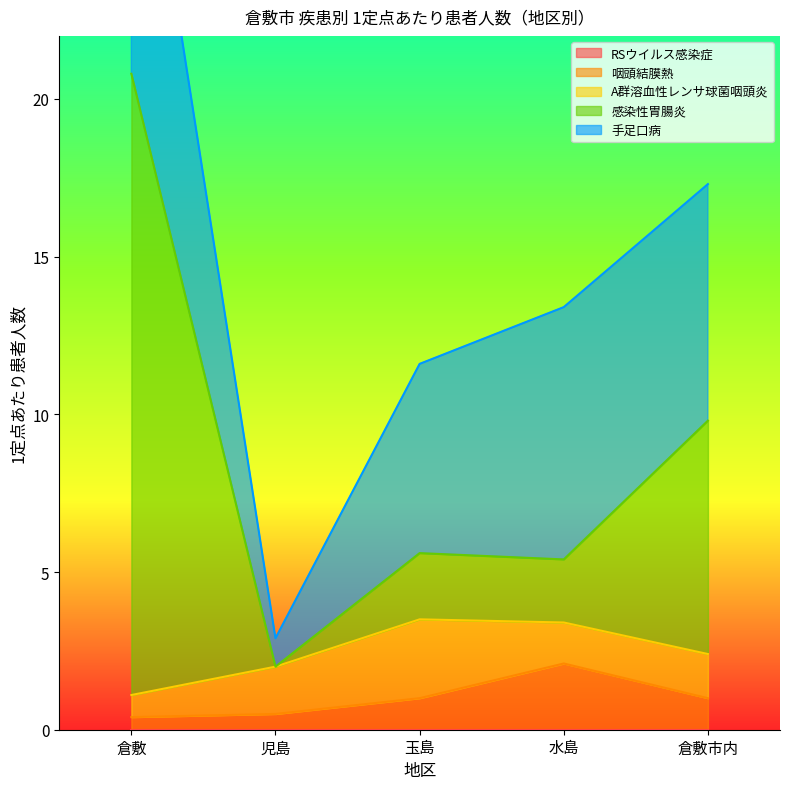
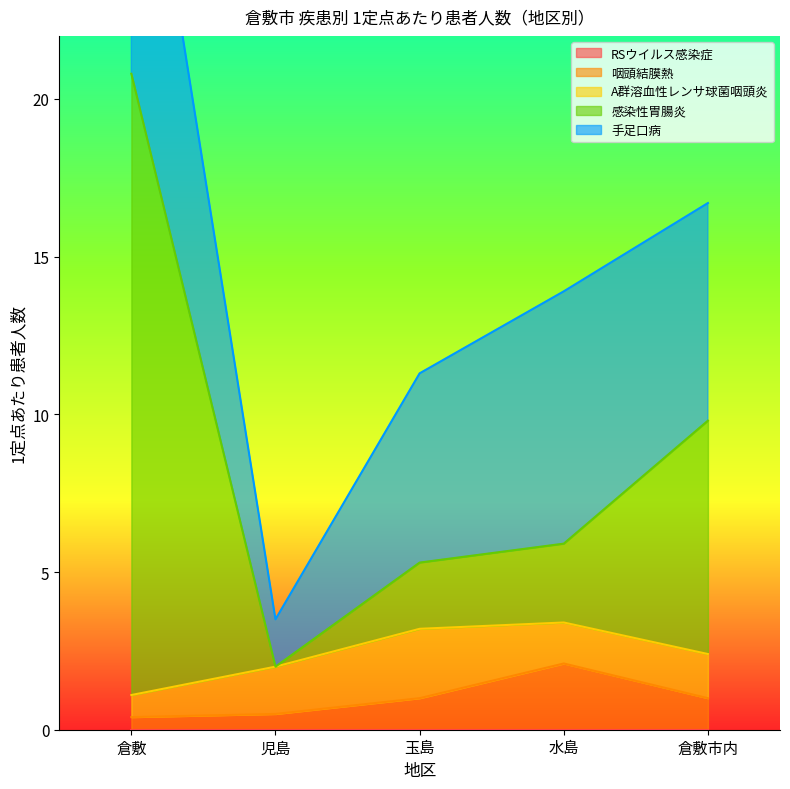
手足口病, 児島: 0.9 -> 1.5
A群溶血性レンサ球菌咽頭炎, 玉島: 2.5 -> 2.2
感染性胃腸炎, 水島: 2.0 -> 2.5
手足口病, 倉敷市内: 7.5 -> 6.9
